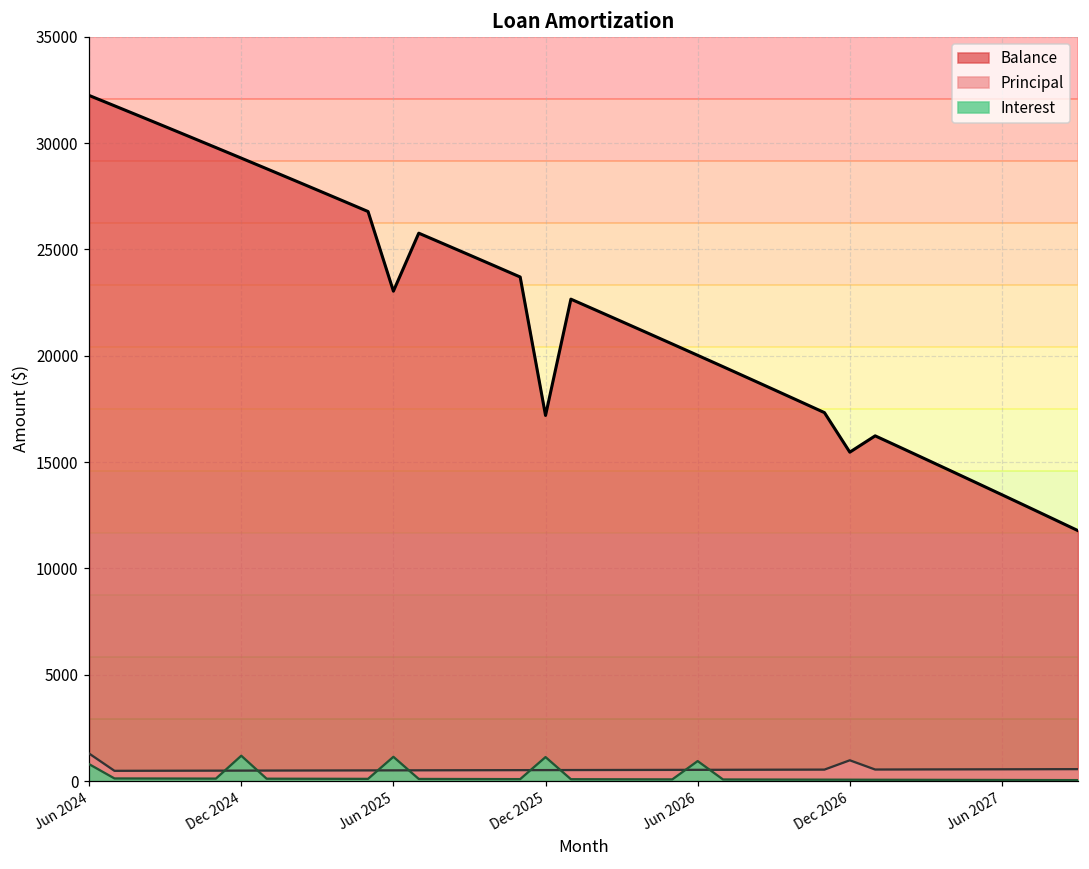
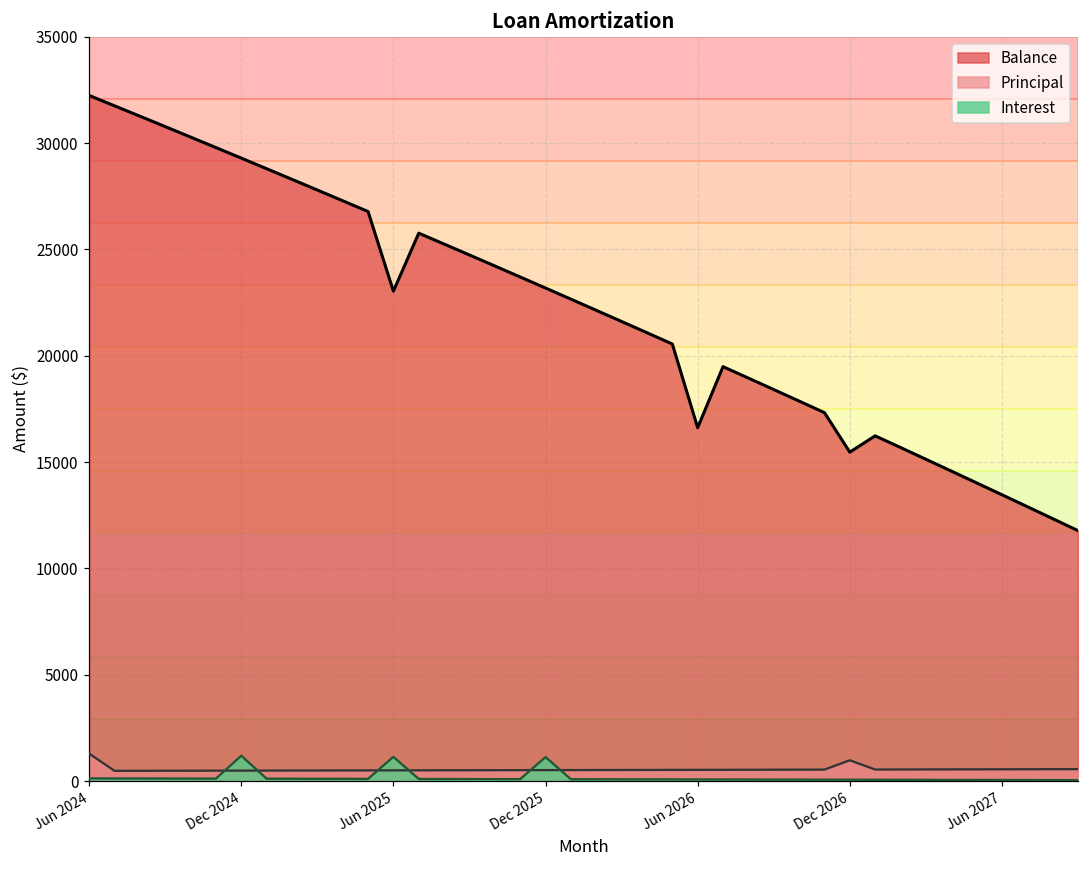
Interest, Jun 2024: 800 -> 100
Balance, Dec 2025: 17200 -> 23200
Balance, Jun 2026: 20000 -> 16600
Interest, Jun 2026: 900 -> 100
